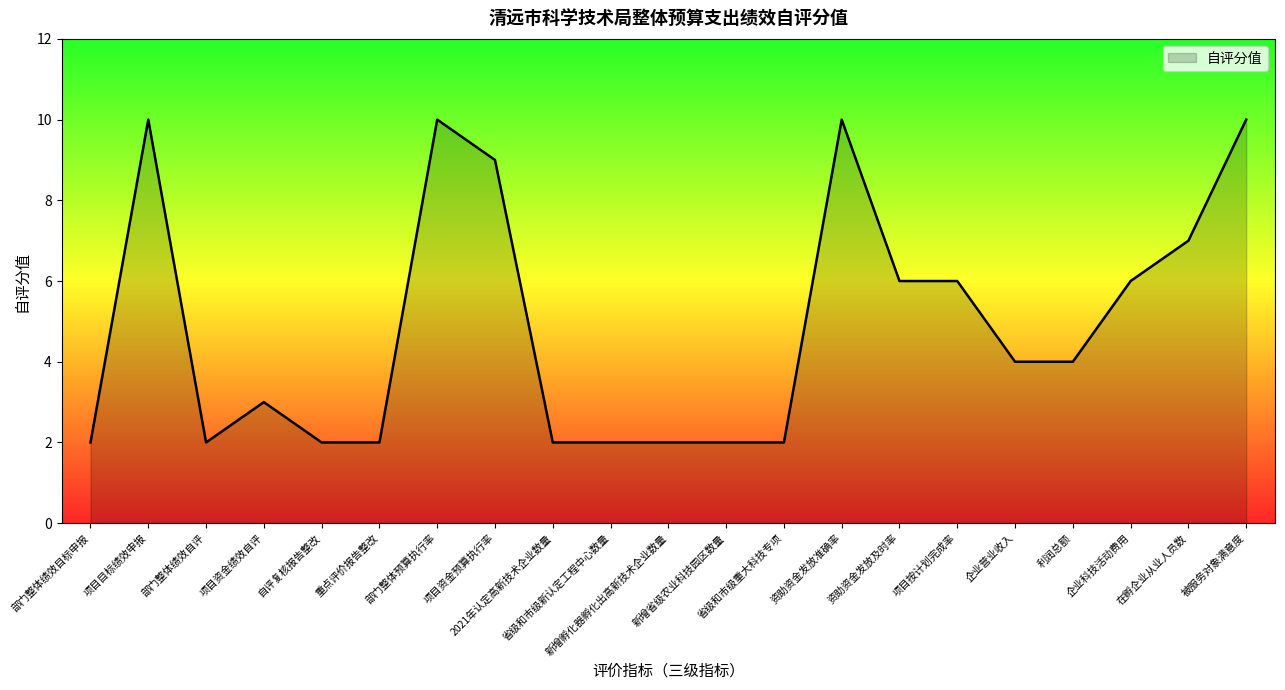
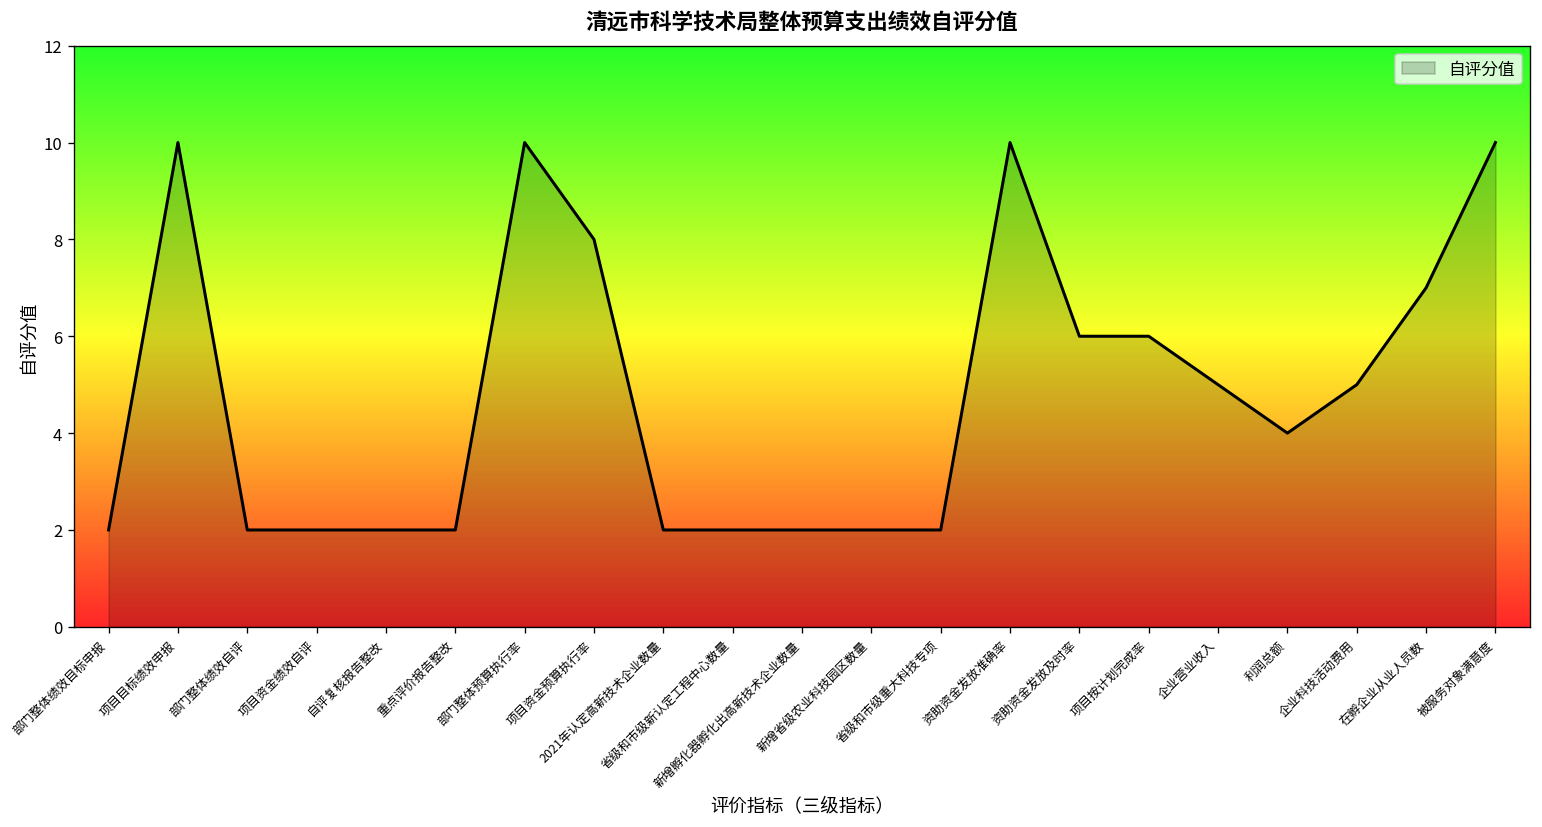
项目资金绩效自评: 3 -> 2
项目资金预算执行率: 9 -> 8
企业营业收入: 4 -> 5
企业科技活动费用: 6 -> 5
